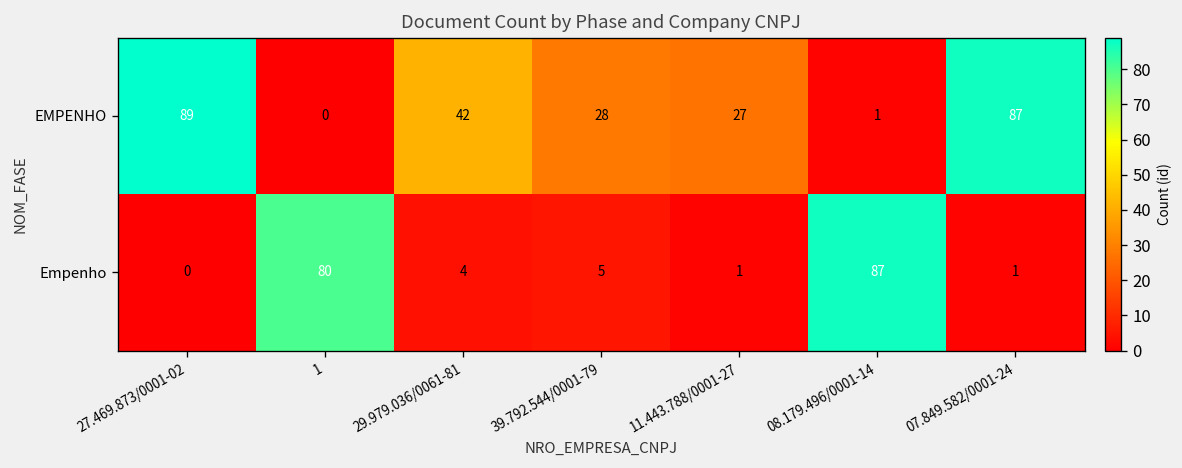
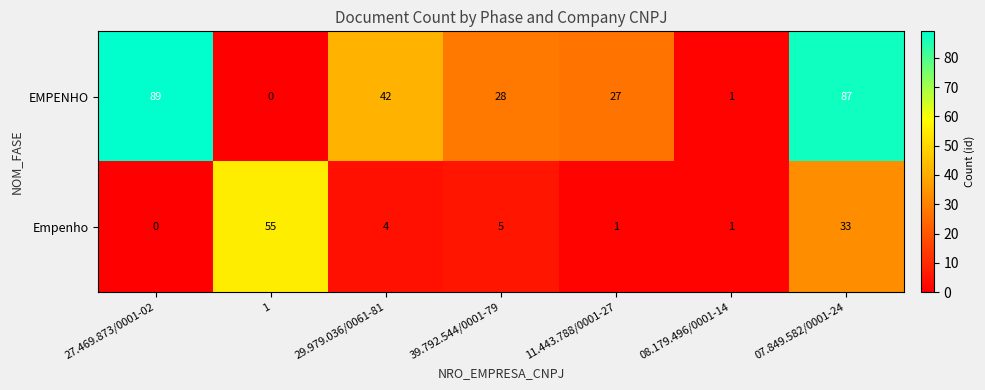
Empenho, 1: 80 -> 55
Empenho, 08.179.496/0001-14: 87 -> 1
Empenho, 07.849.582/0001-24: 1 -> 33
